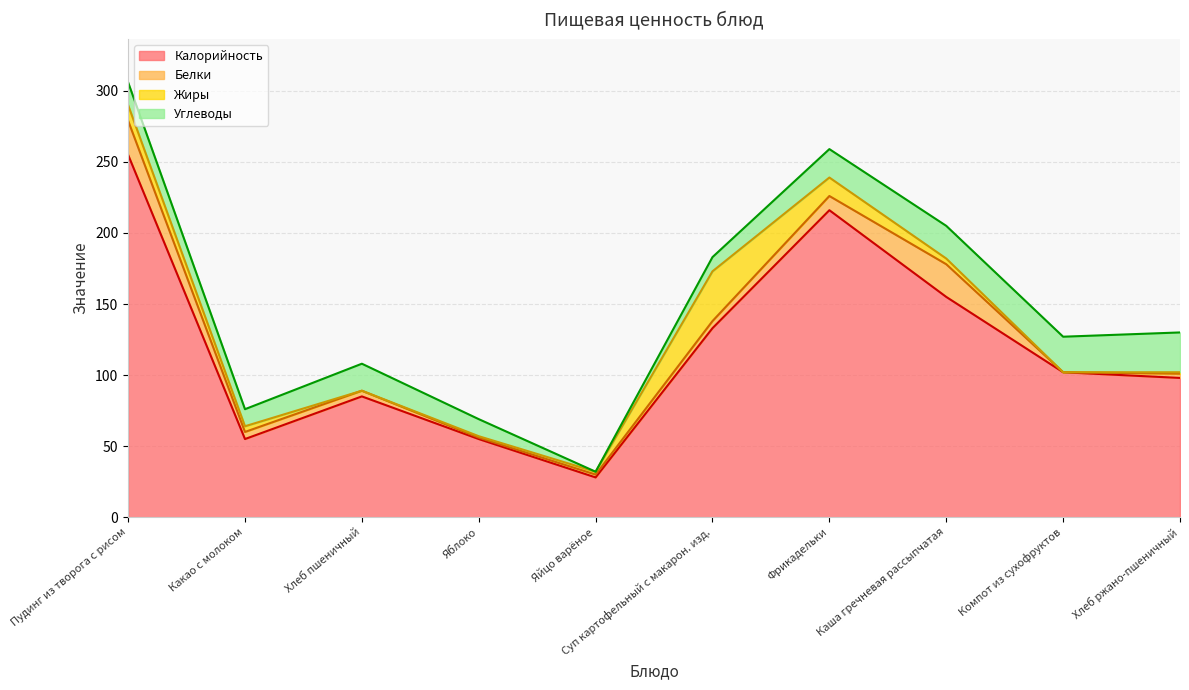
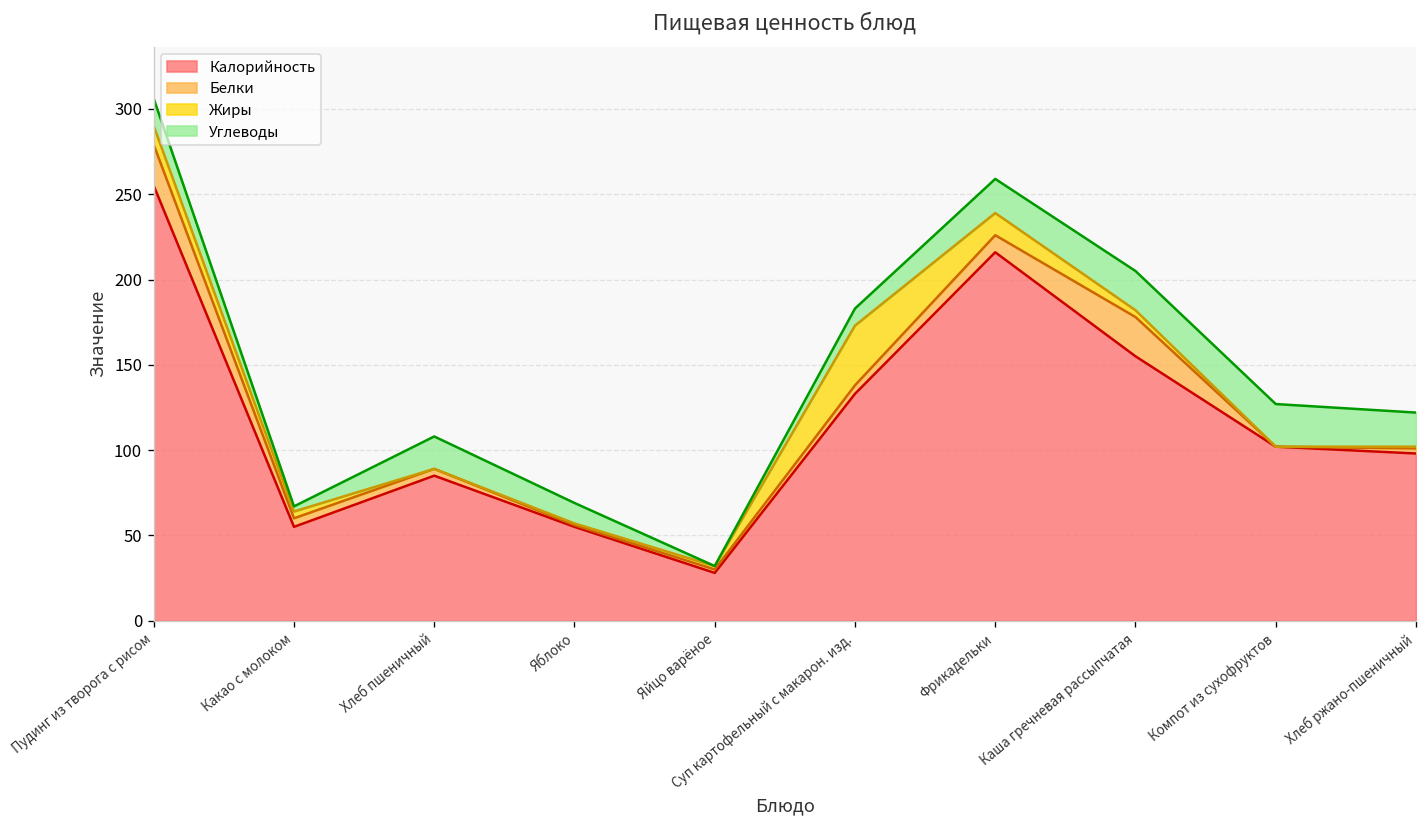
Углеводы, Какао с молоком: 12 -> 3
Углеводы, Хлеб ржано-пшеничный: 28 -> 20
